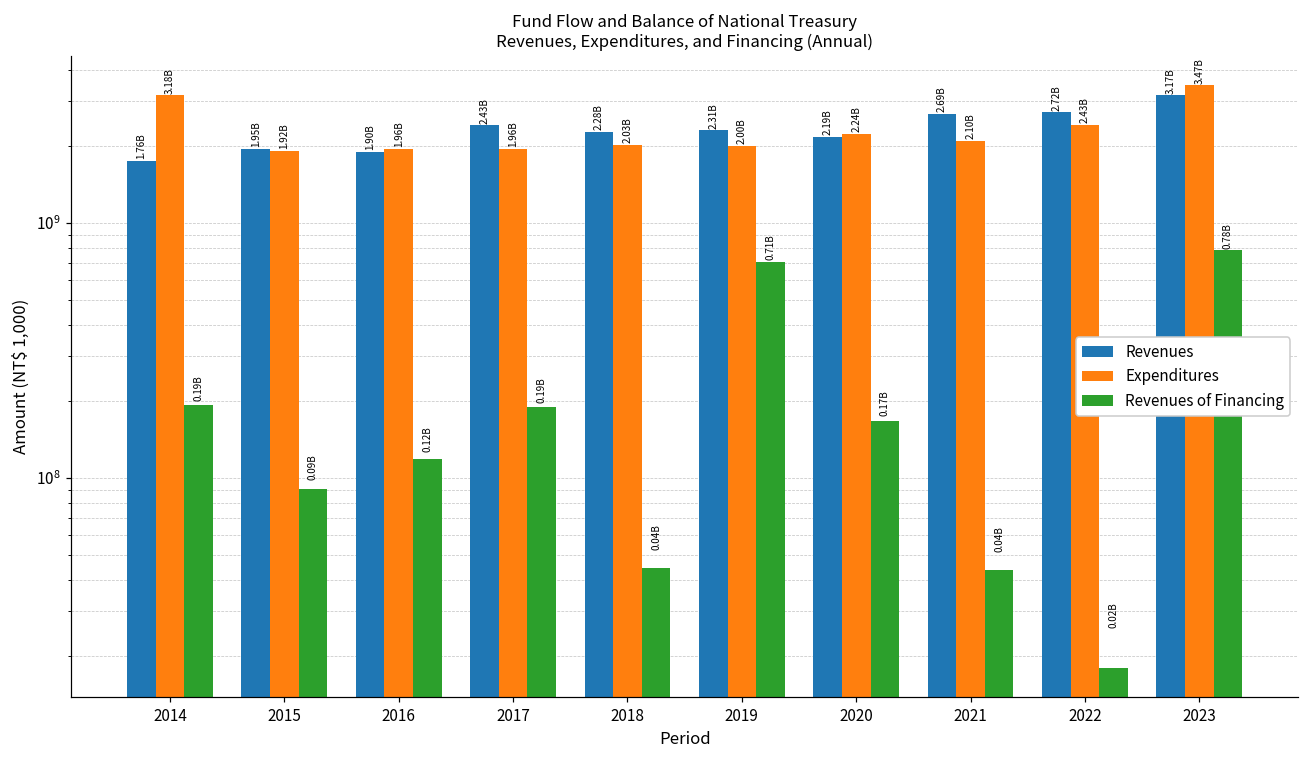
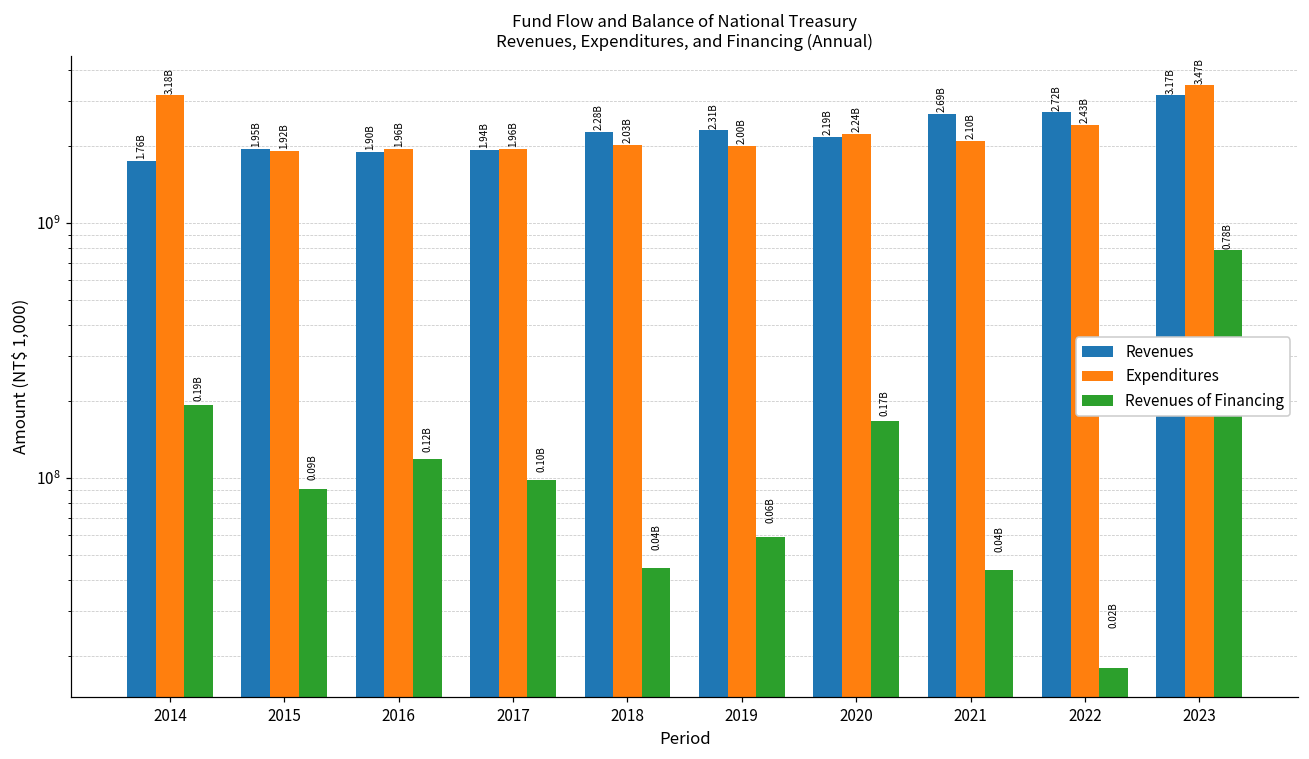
Revenues, 2017: 2.43B -> 1.94B
Revenues of Financing, 2017: 0.19B -> 0.10B
Revenues of Financing, 2019: 0.71B -> 0.06B
